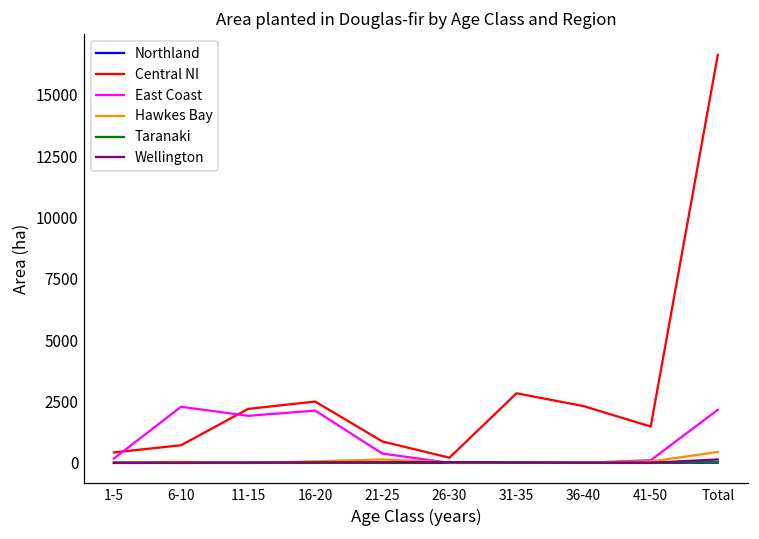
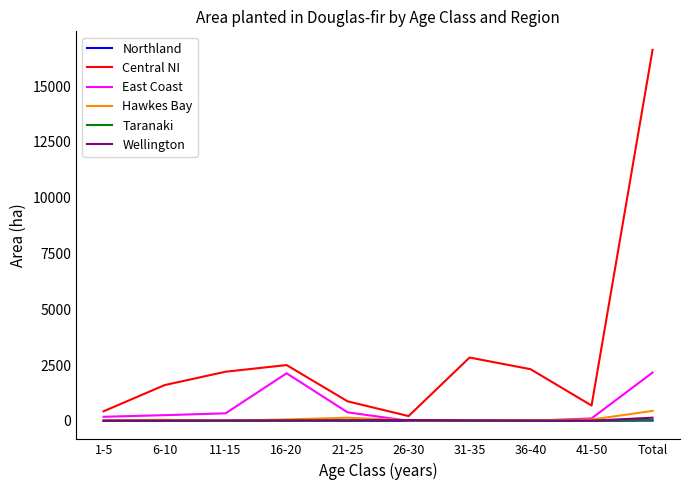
Central NI, 6-10: 700 -> 1600
East Coast, 6-10: 2300 -> 300
East Coast, 11-15: 1900 -> 300
Central NI, 41-50: 1500 -> 700
